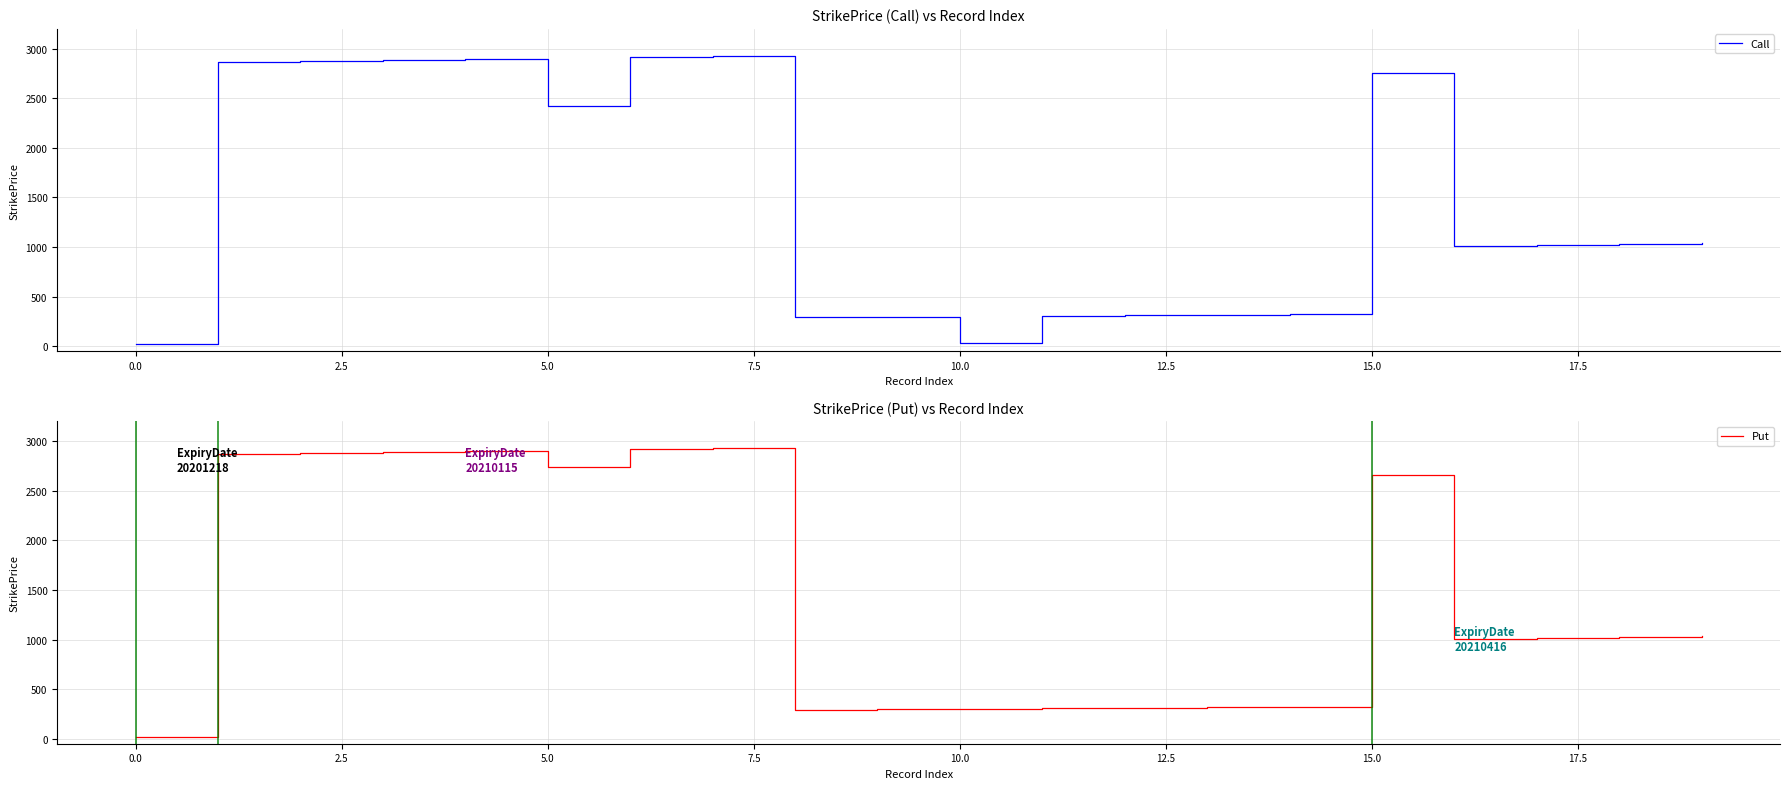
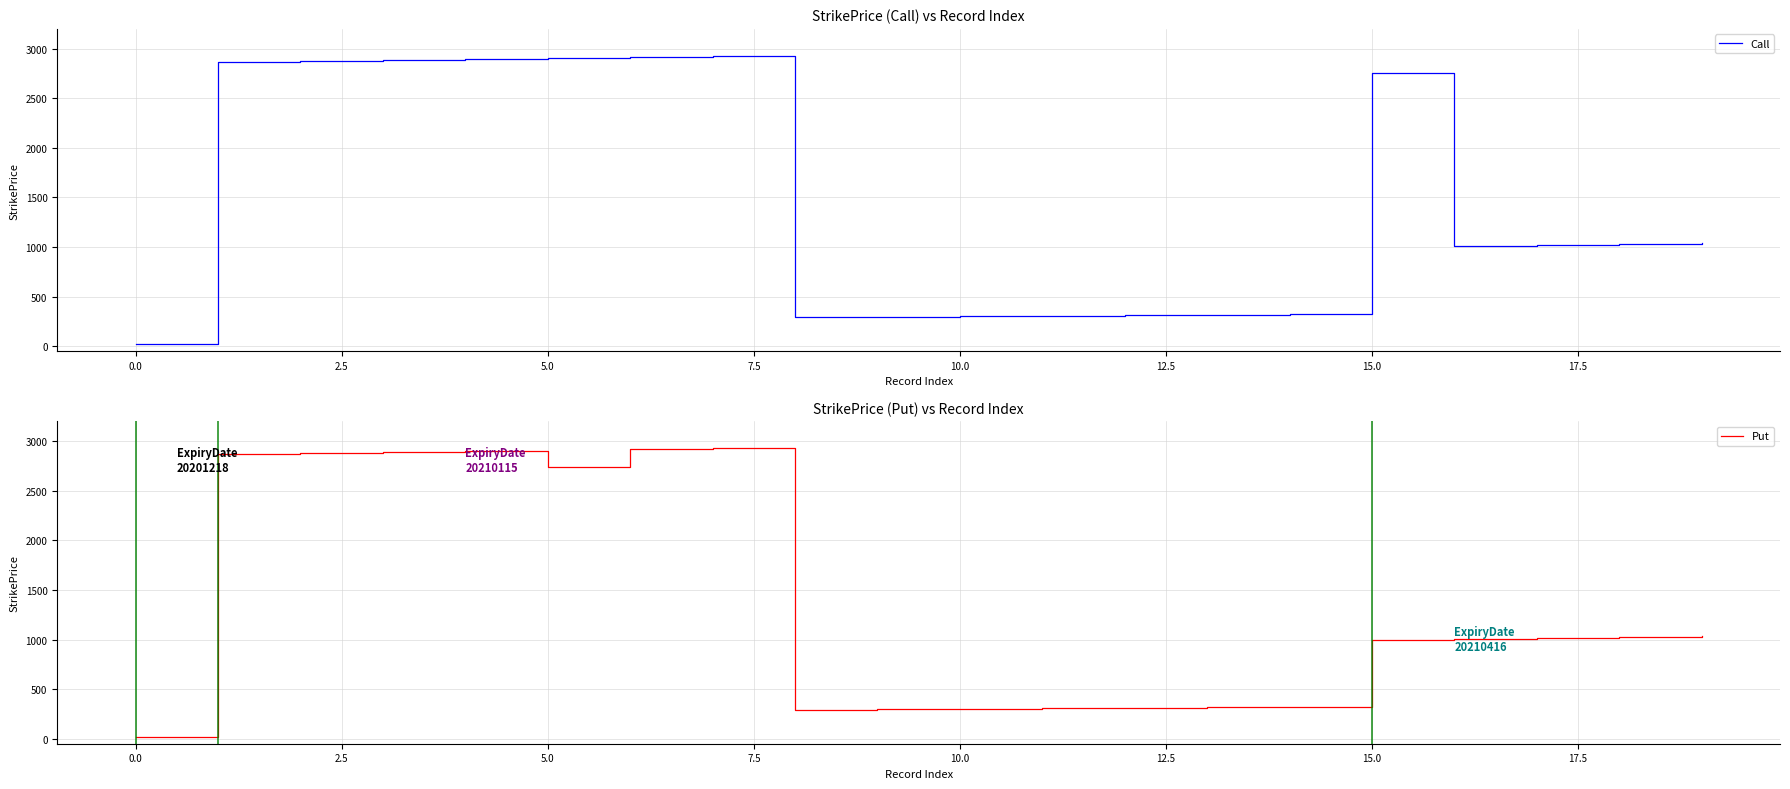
StrikePrice (Call) vs Record Index, 5.0: 2400 -> 2900
StrikePrice (Call) vs Record Index, 10.0: 0 -> 300
StrikePrice (Put) vs Record Index, 15.0: 2700 -> 1000
